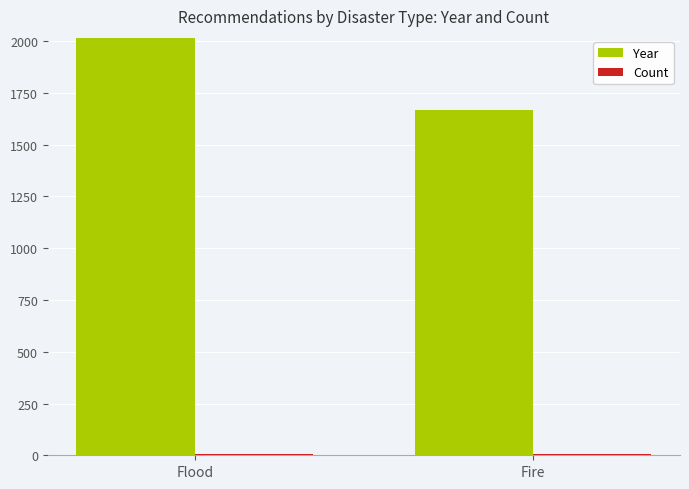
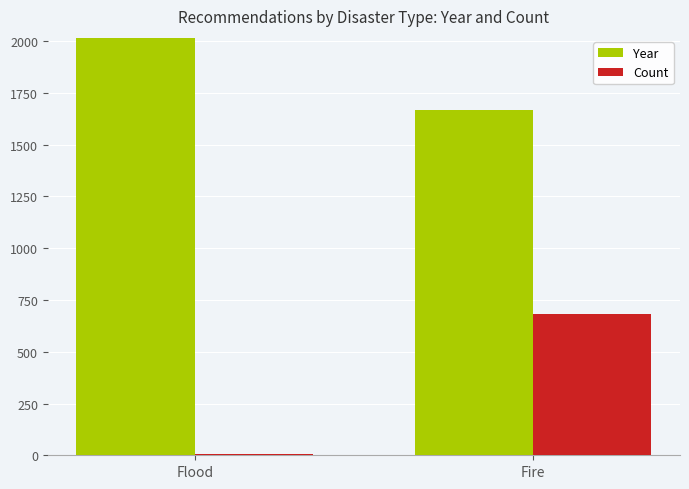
Count, Fire: 10 -> 680
